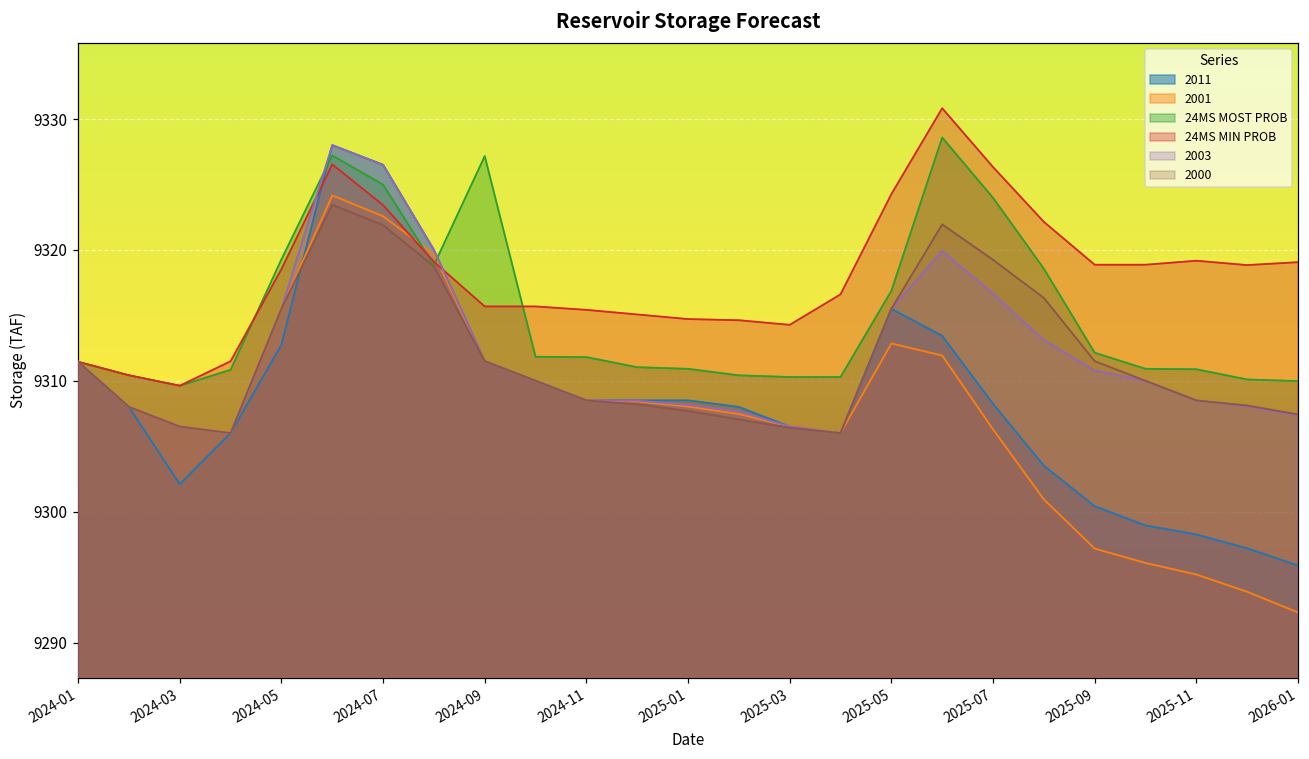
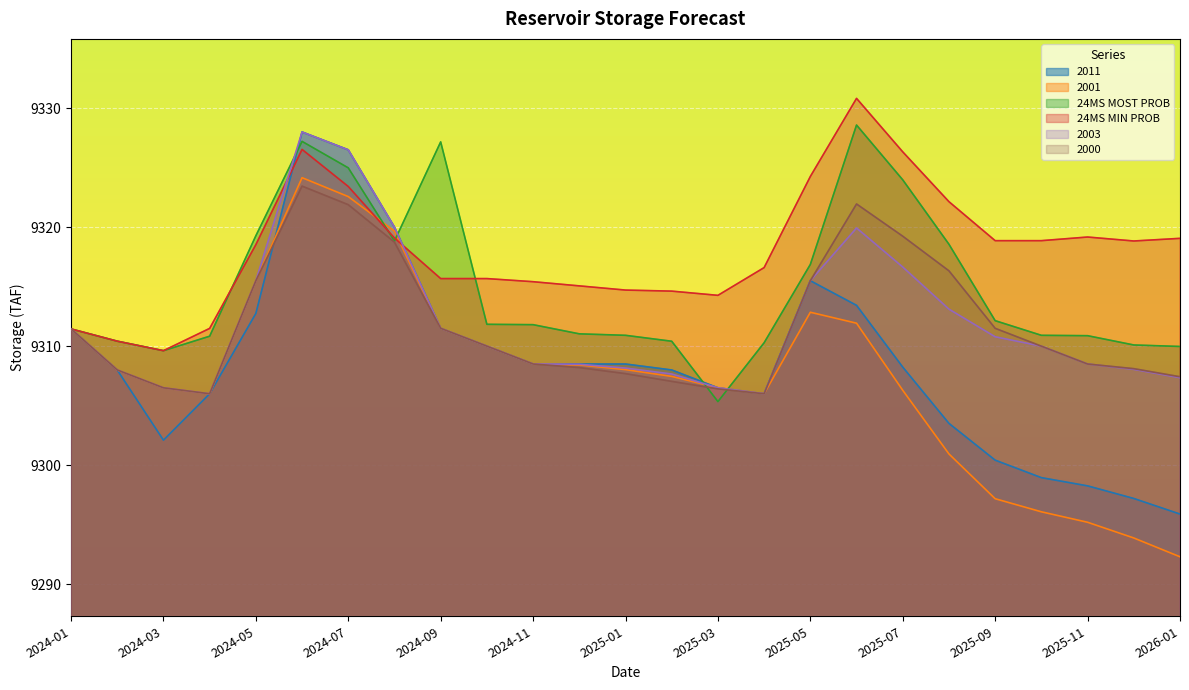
24MS MOST PROB, 2025-03: 9310.3 -> 9305.3
